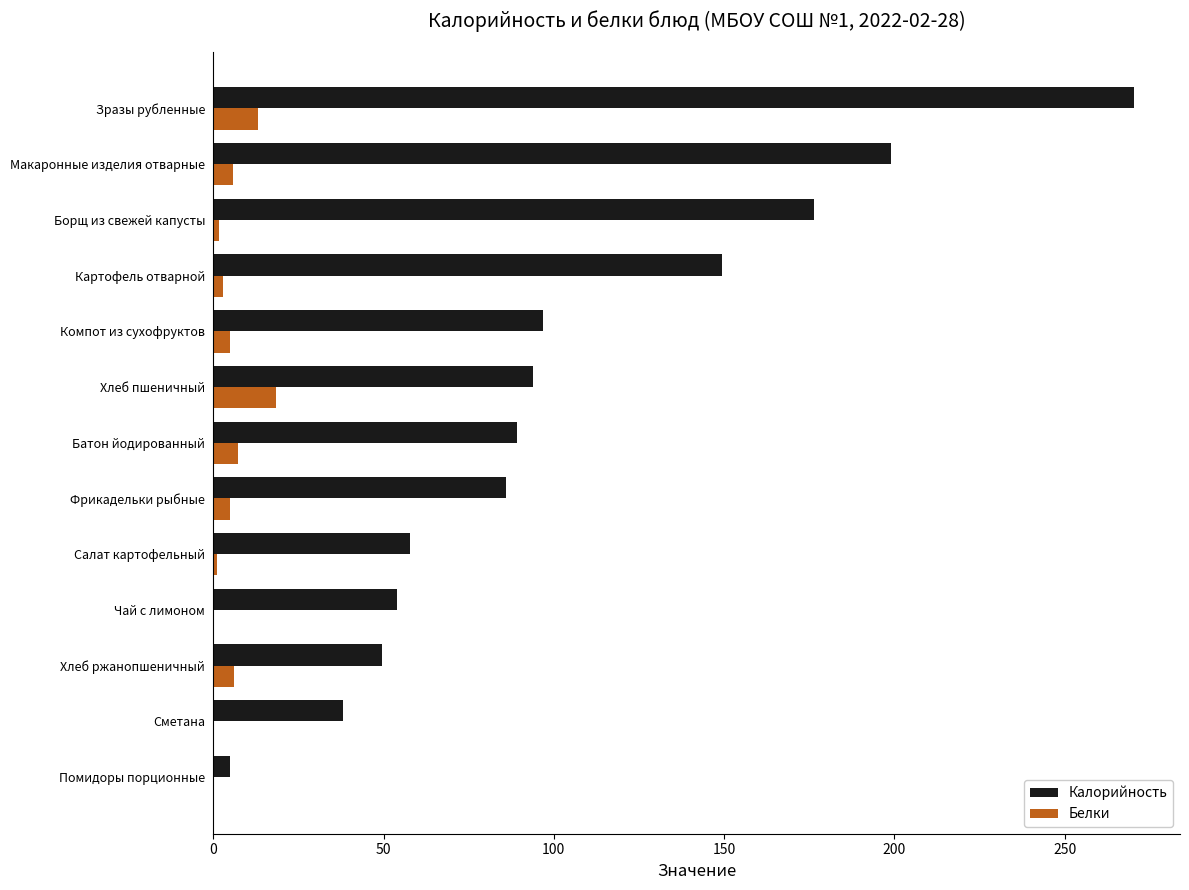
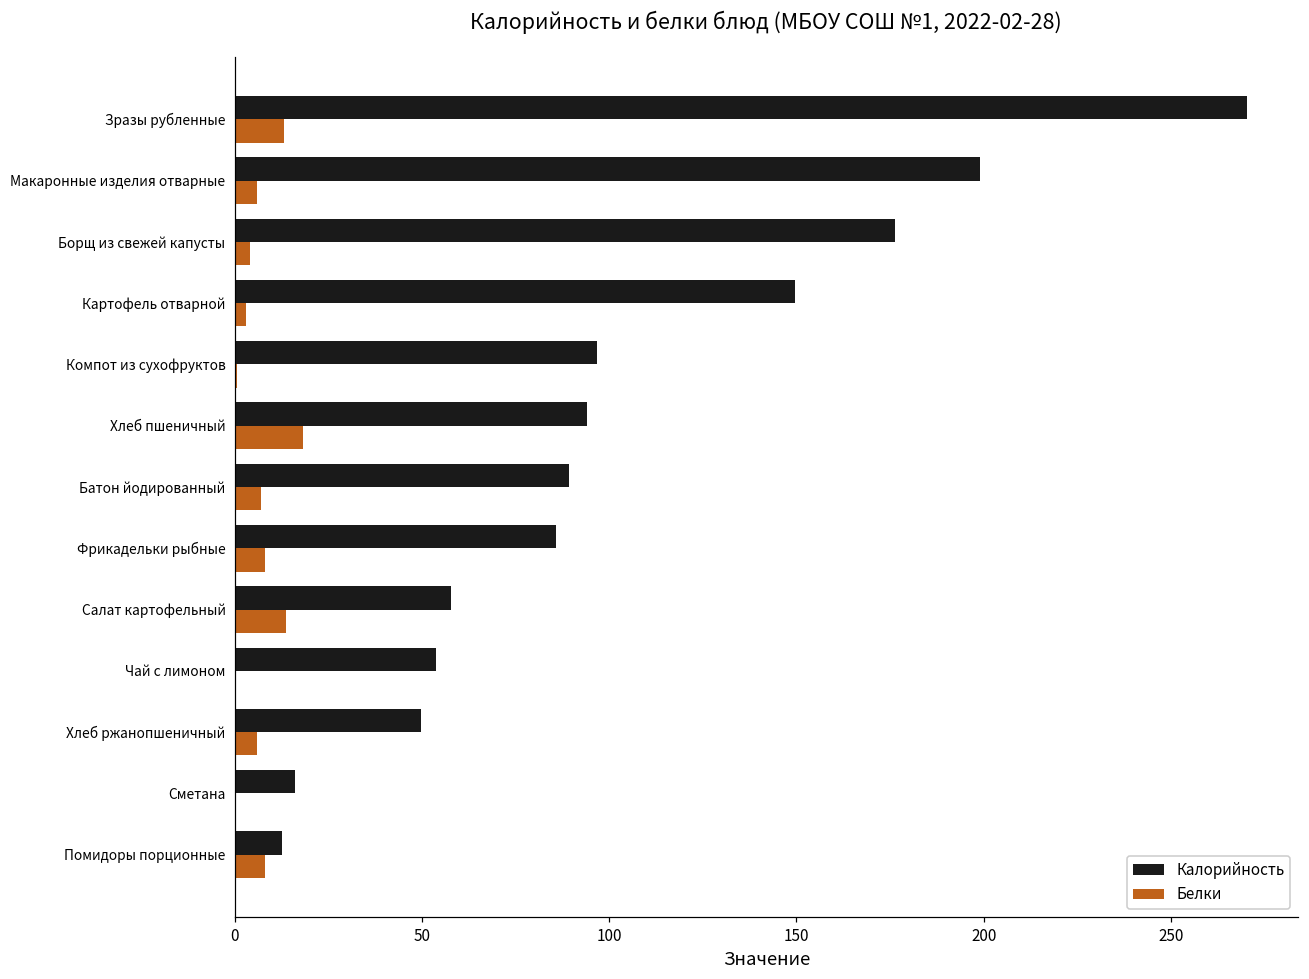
Белки, Борщ из свежей капусты: 2 -> 4
Белки, Компот из сухофруктов: 5 -> 1
Белки, Фрикадельки рыбные: 5 -> 8
Белки, Салат картофельный: 1 -> 14
Калорийность, Сметана: 38 -> 16
Калорийность, Помидоры порционные: 5 -> 13
Белки, Помидоры порционные: 0 -> 8
